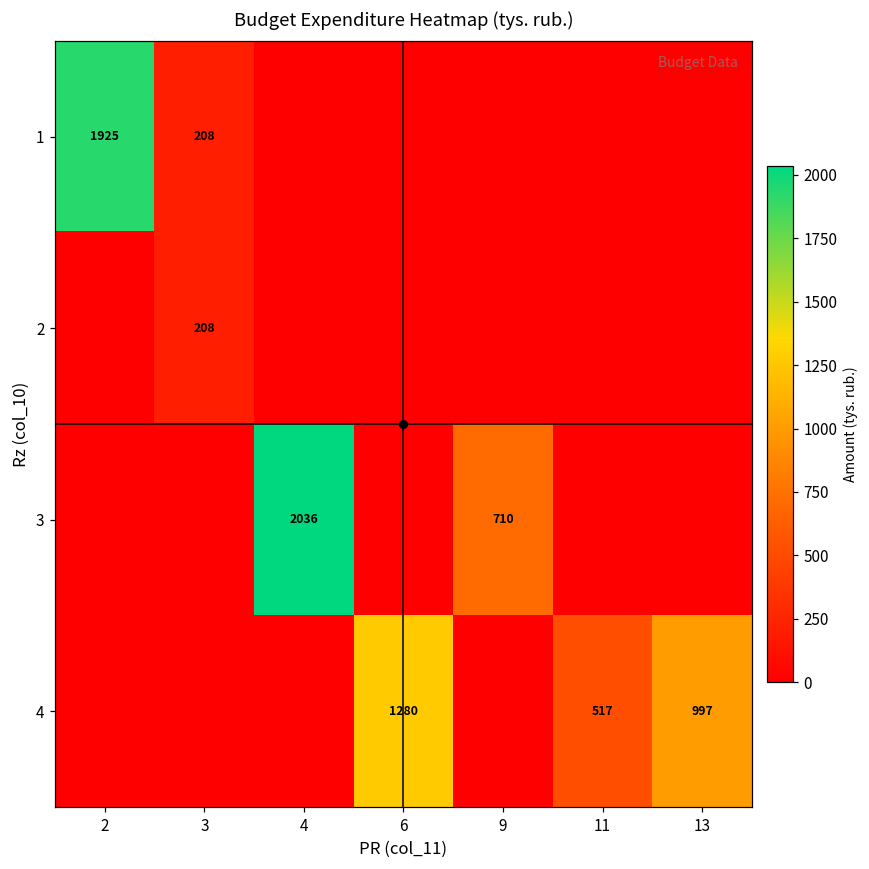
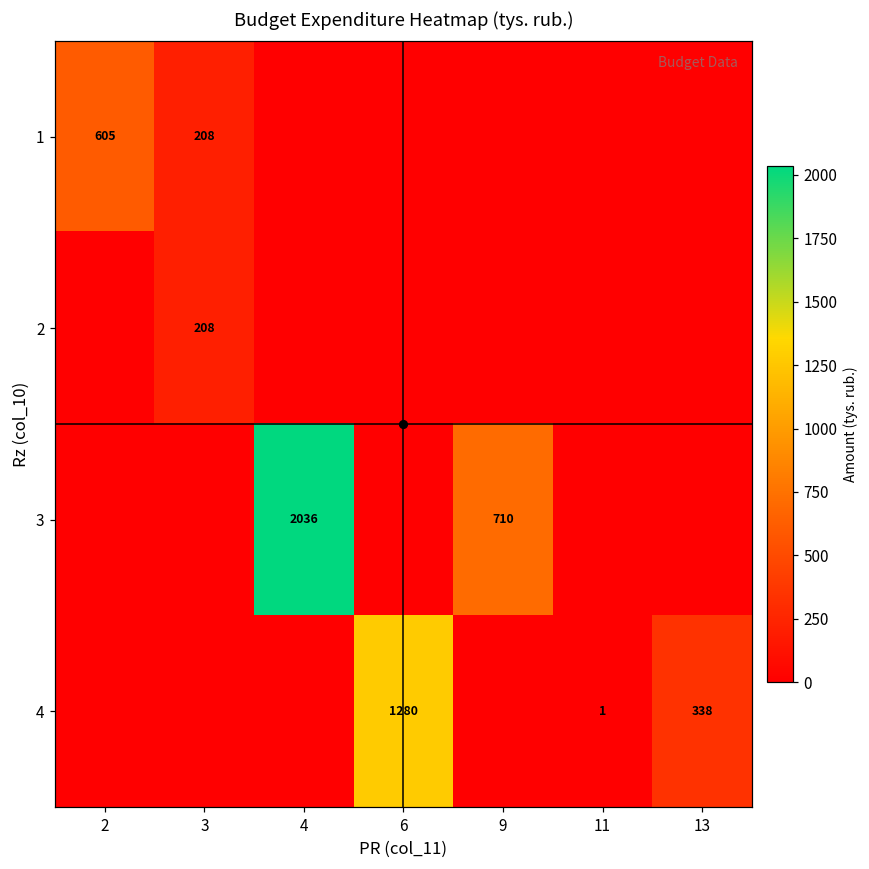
1, 2: 1925 -> 605
4, 11: 517 -> 1
4, 13: 997 -> 338
